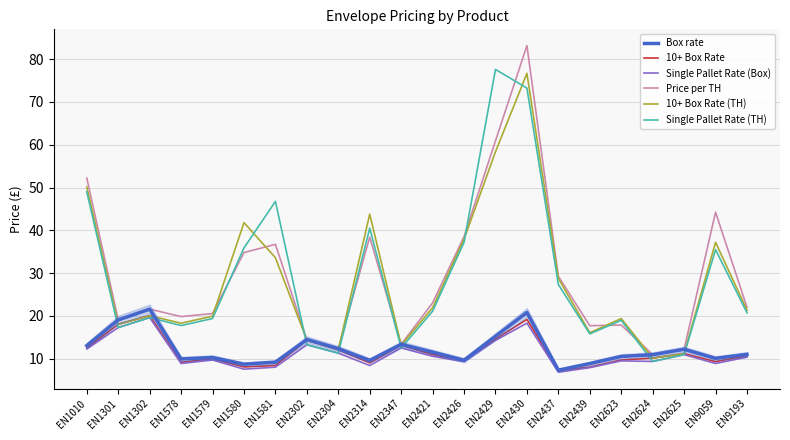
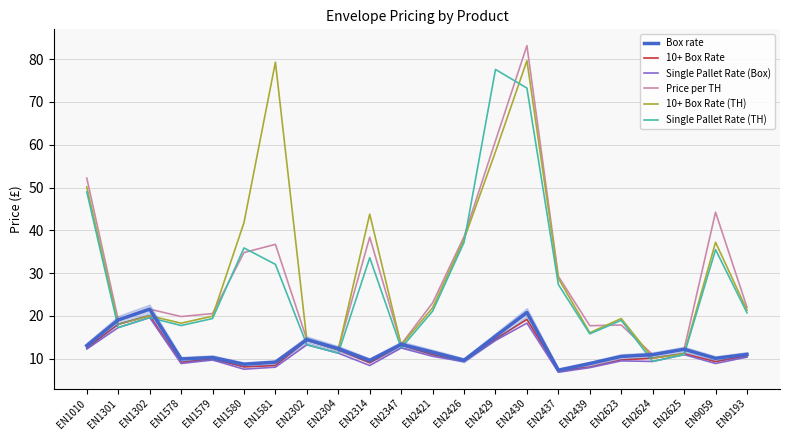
10+ Box Rate (TH), EN1581: 34 -> 79
Single Pallet Rate (TH), EN1581: 47 -> 32
Single Pallet Rate (TH), EN2314: 41 -> 34
10+ Box Rate (TH), EN2430: 77 -> 80
